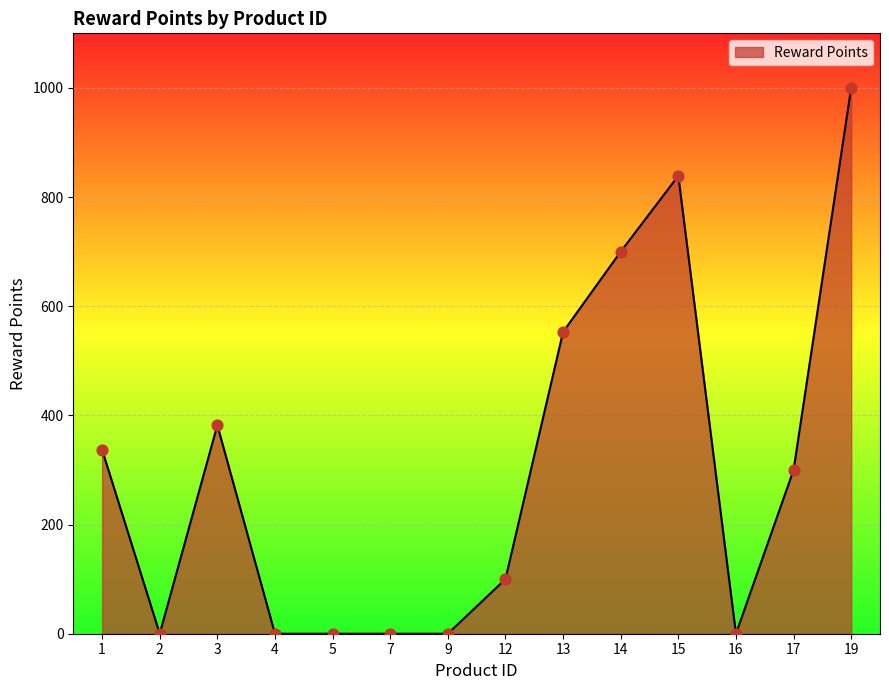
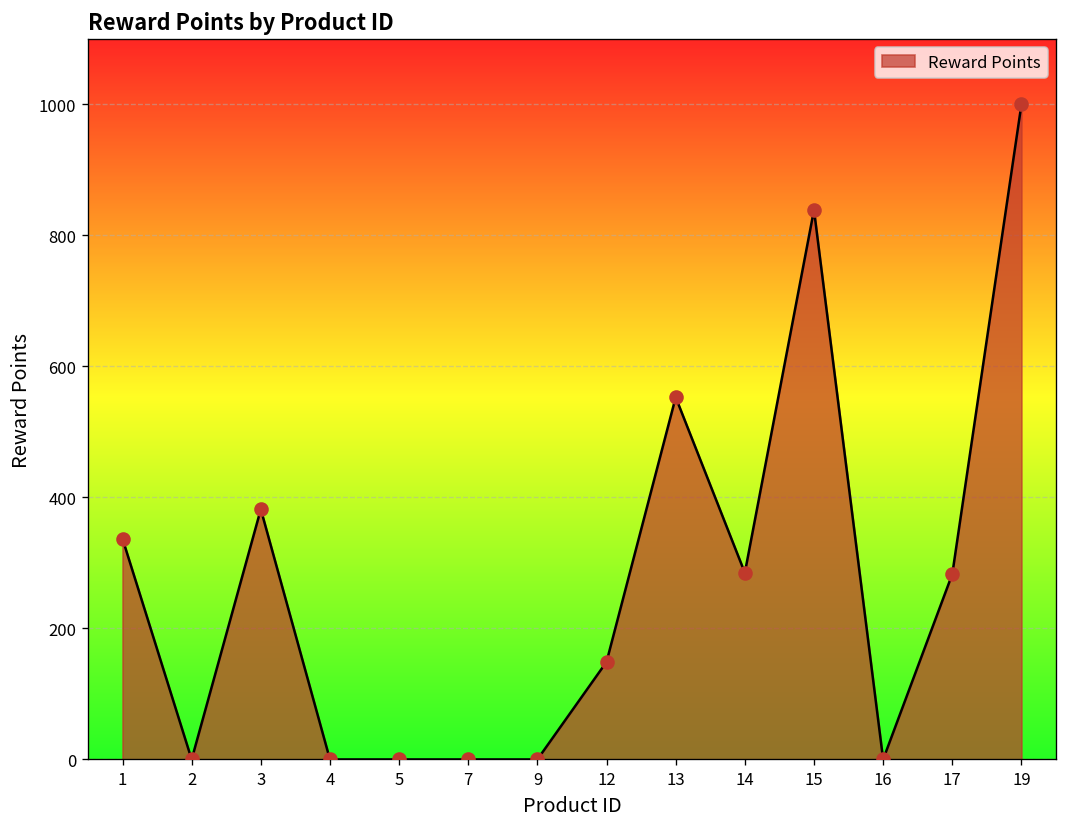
12: 100 -> 150
14: 700 -> 290
17: 300 -> 280
